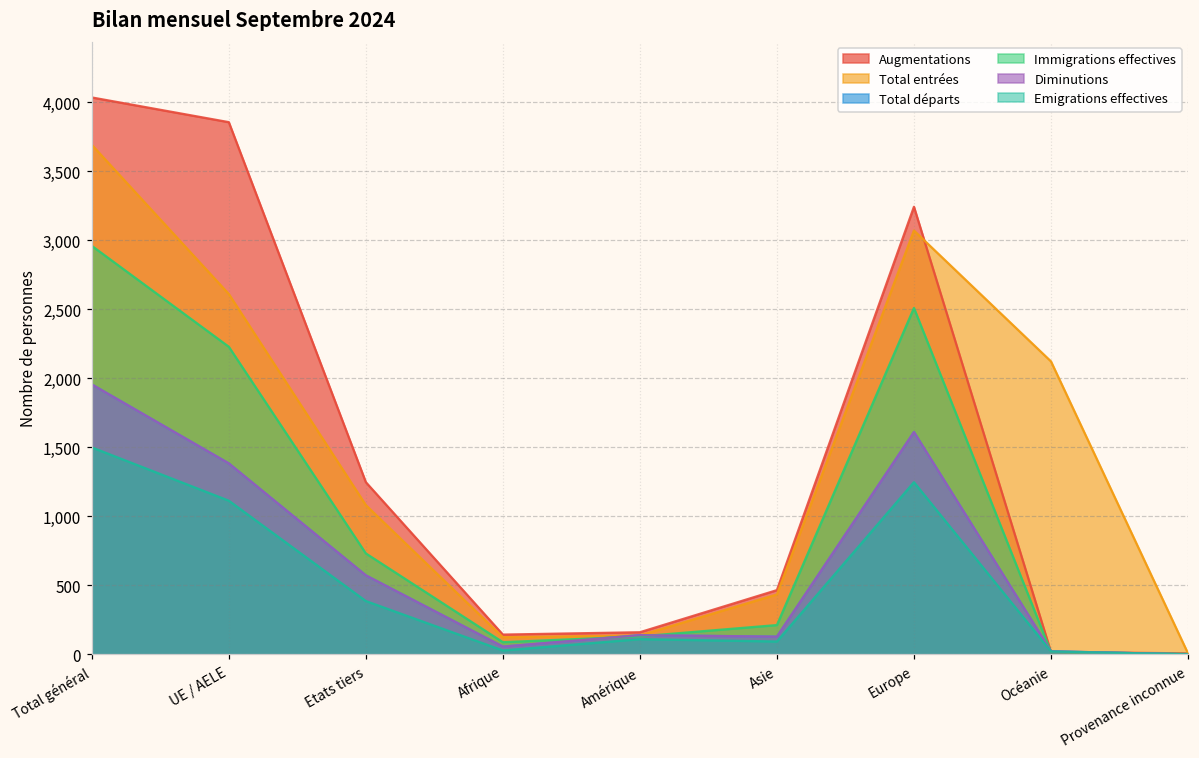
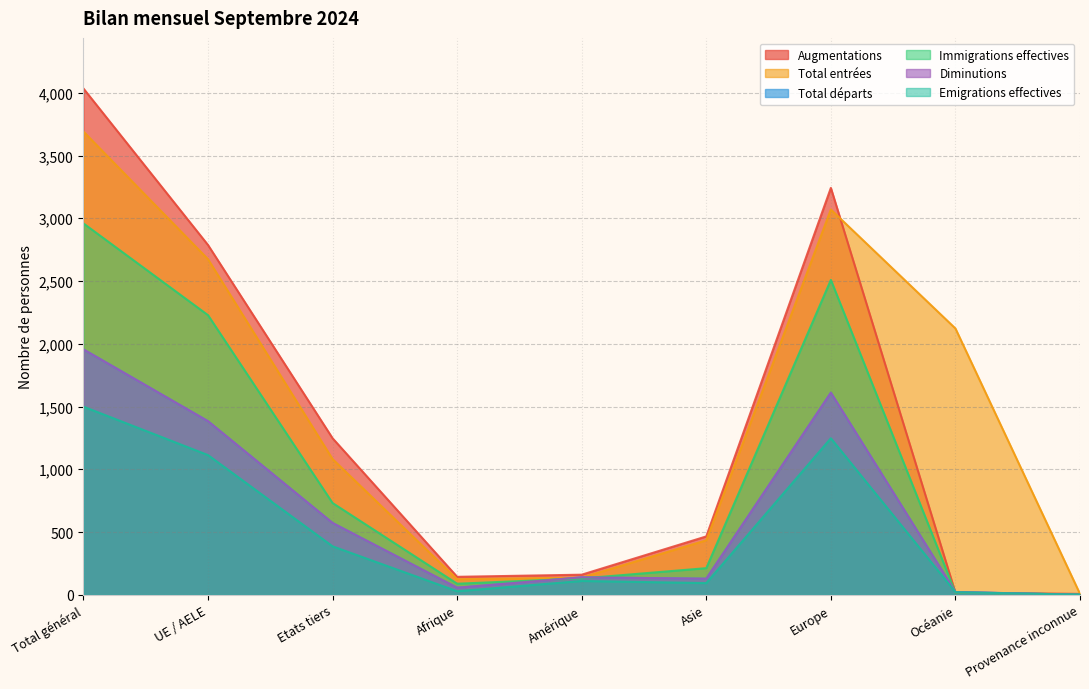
Augmentations, UE / AELE: 3,860 -> 2,790
Total entrées, UE / AELE: 2,610 -> 2,670
